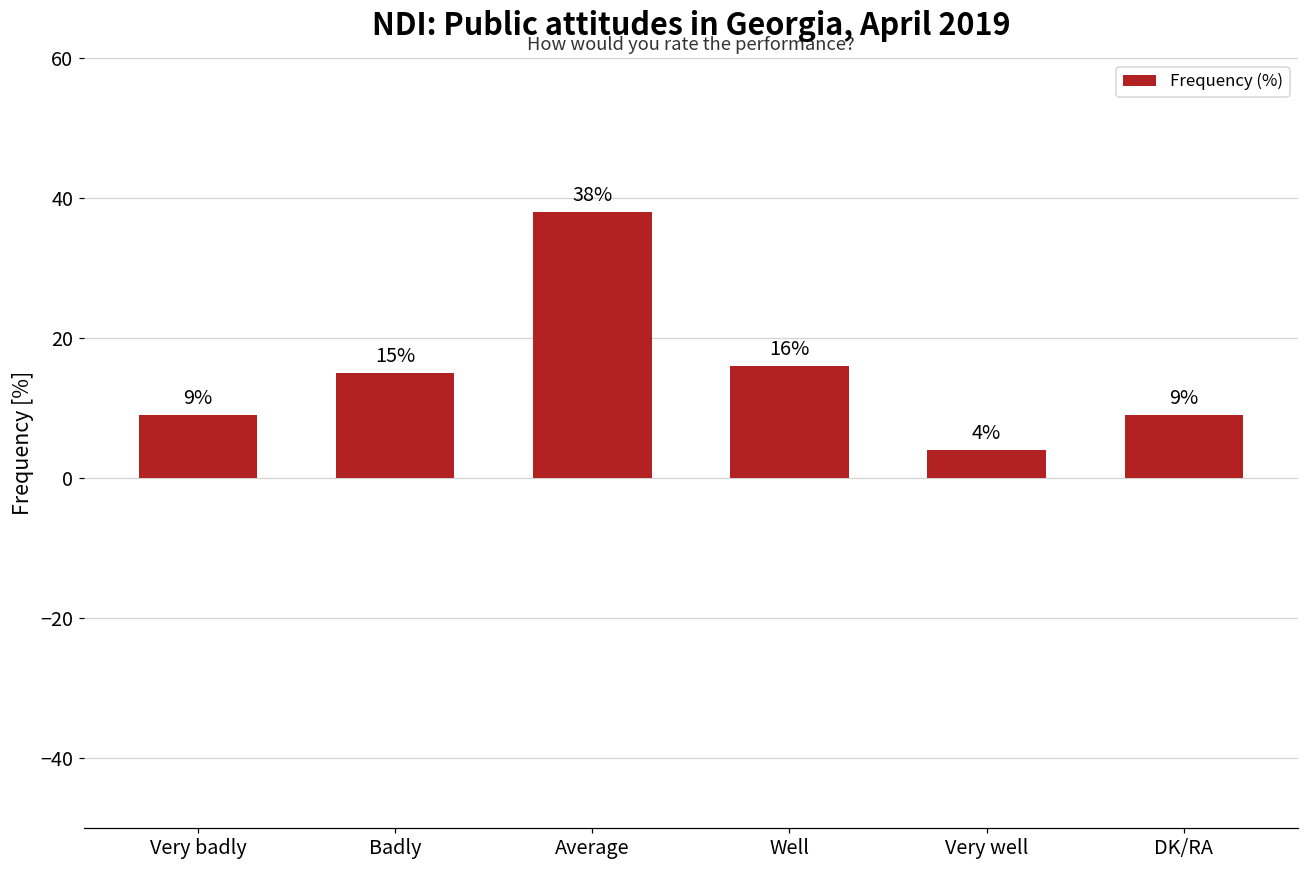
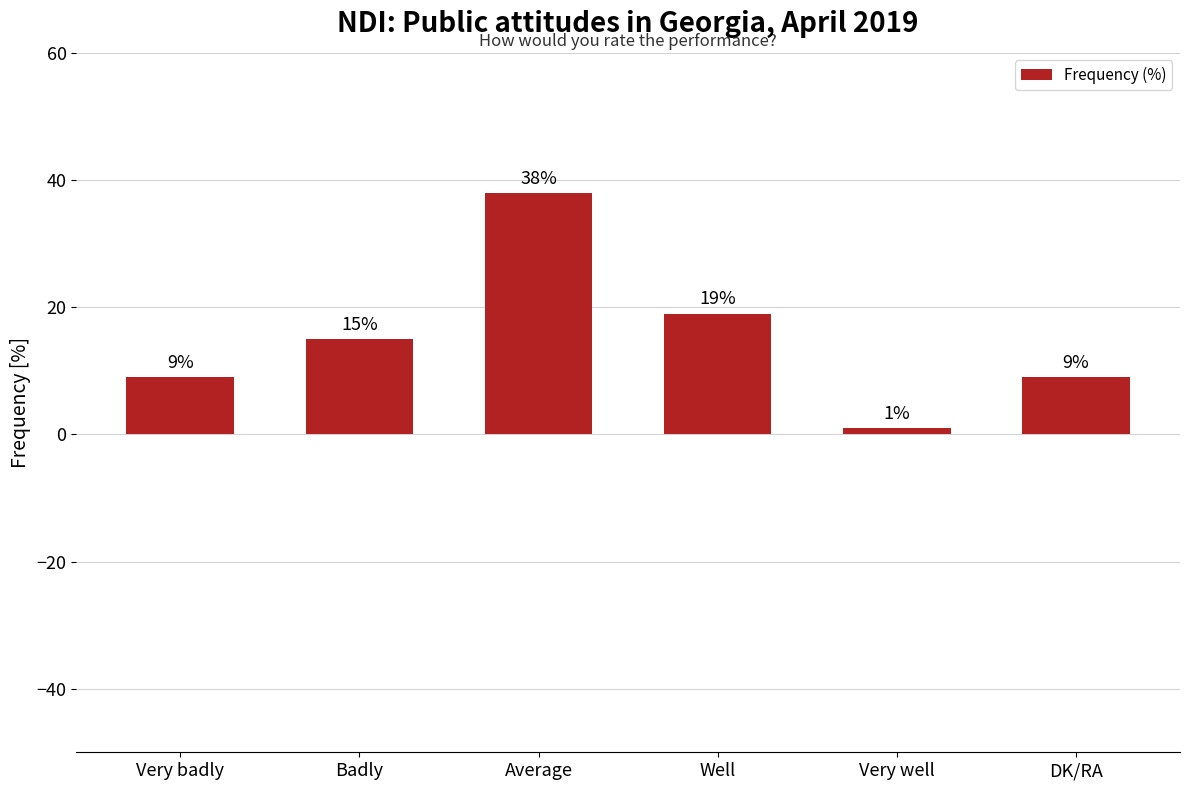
Well: 16% -> 19%
Very well: 4% -> 1%
